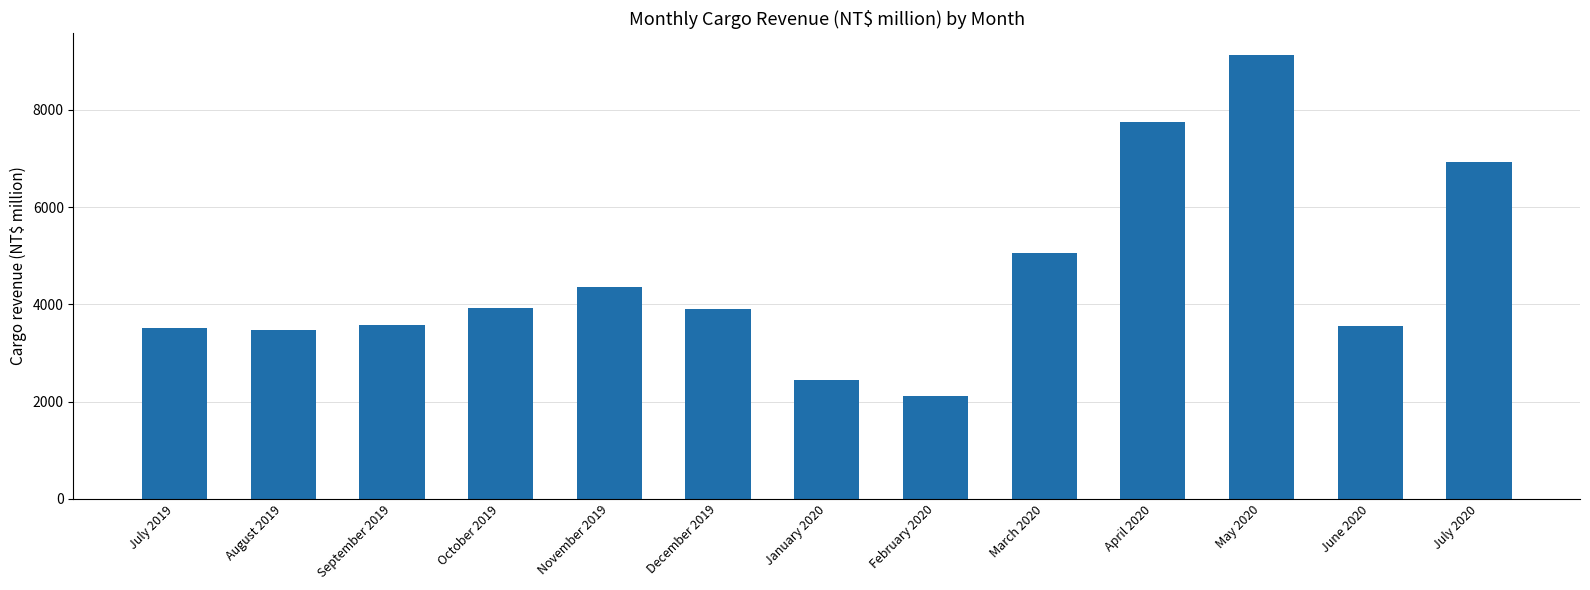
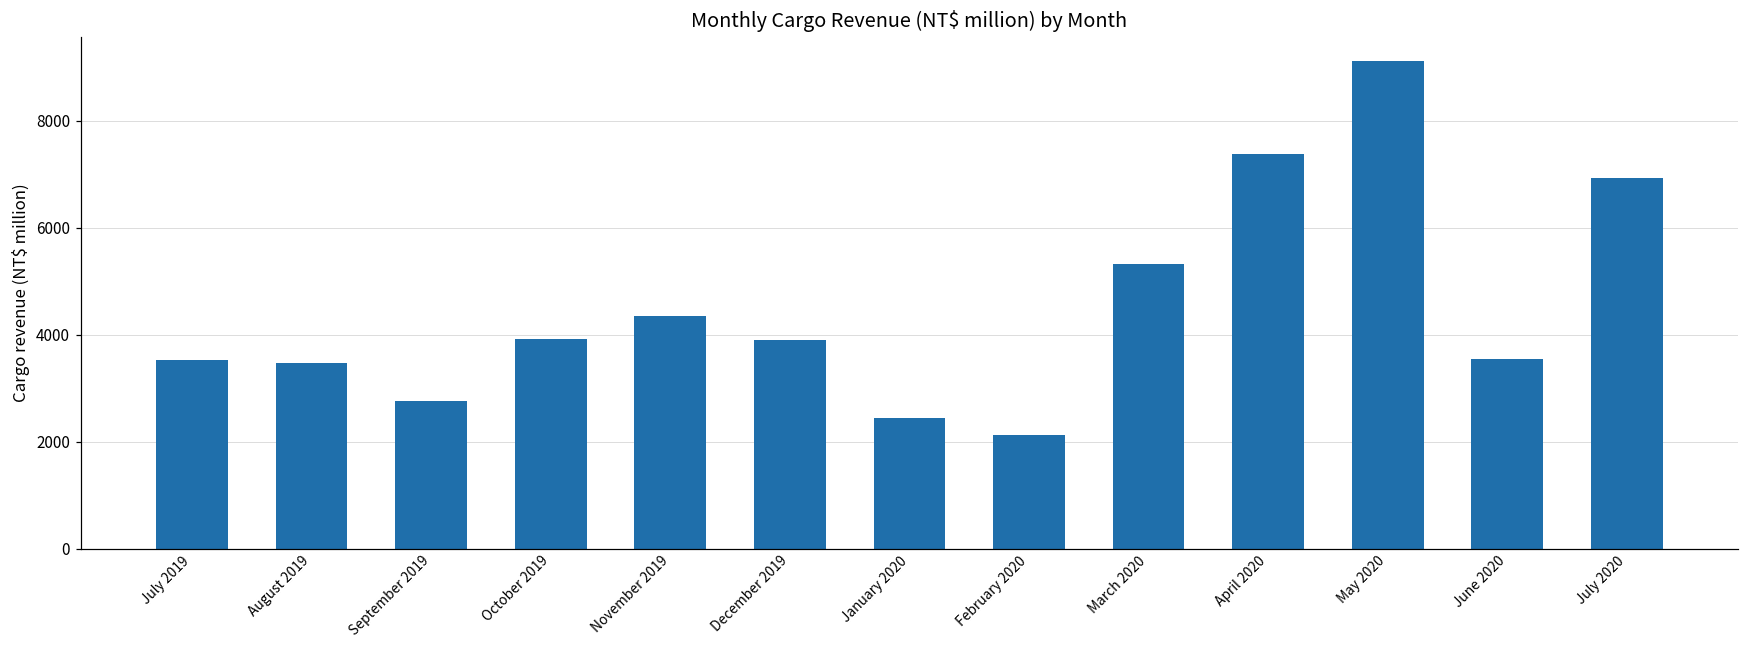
September 2019: 3600 -> 2800
March 2020: 5100 -> 5300
April 2020: 7700 -> 7400
